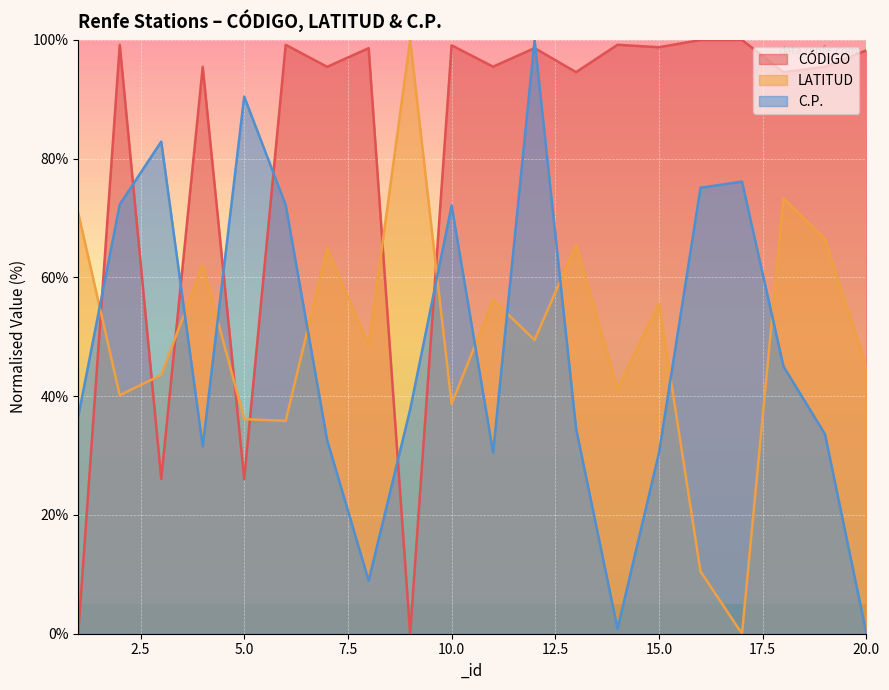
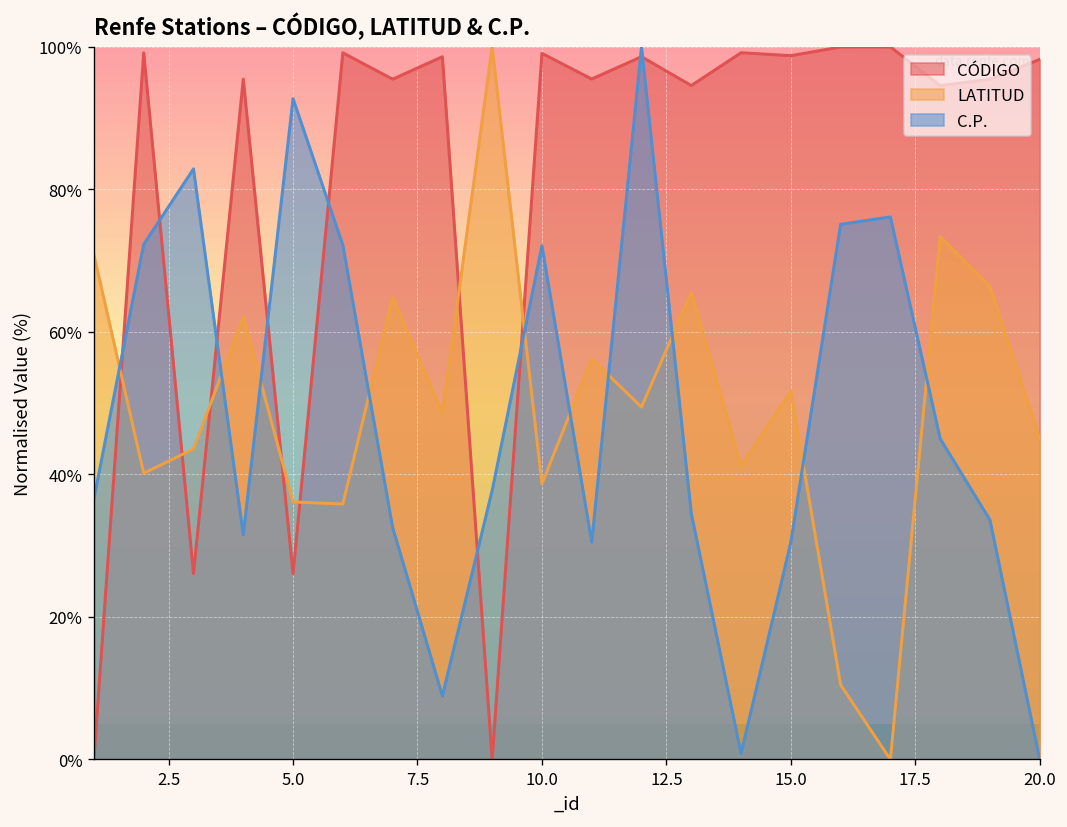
C.P., 5.0: 90% -> 93%
LATITUD, 15.0: 56% -> 52%
